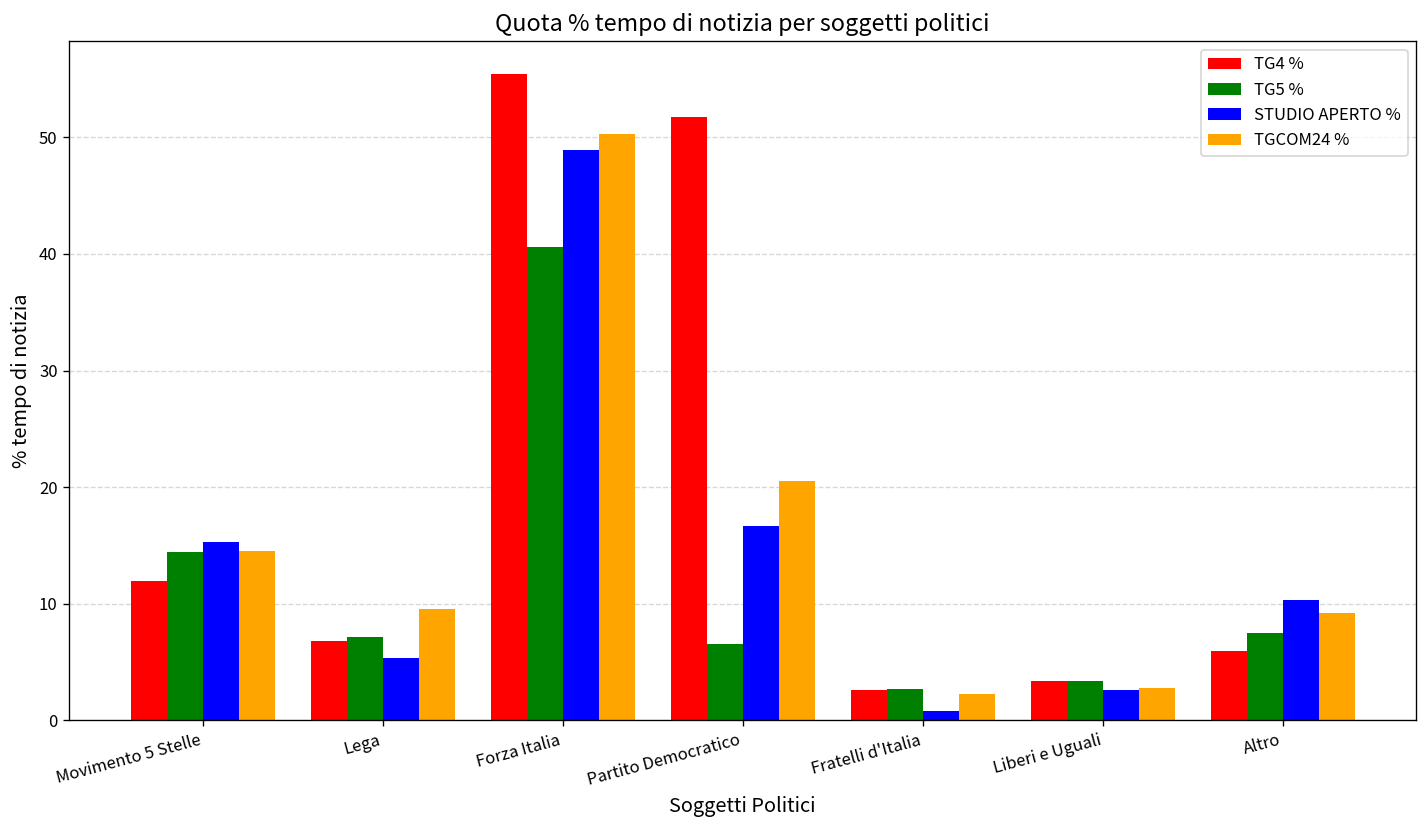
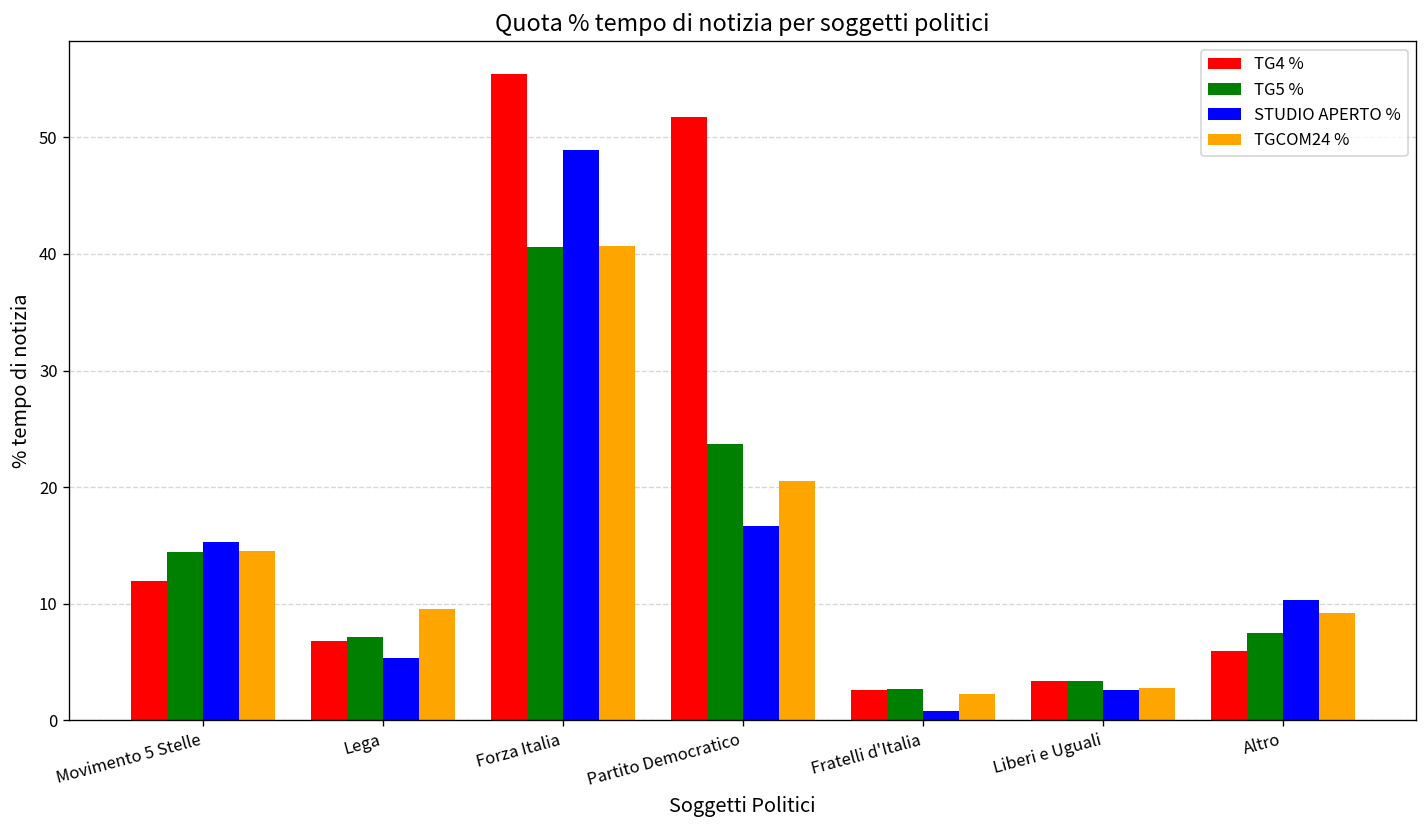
TGCOM24 %, Forza Italia: 50 -> 41
TG5 %, Partito Democratico: 7 -> 24
